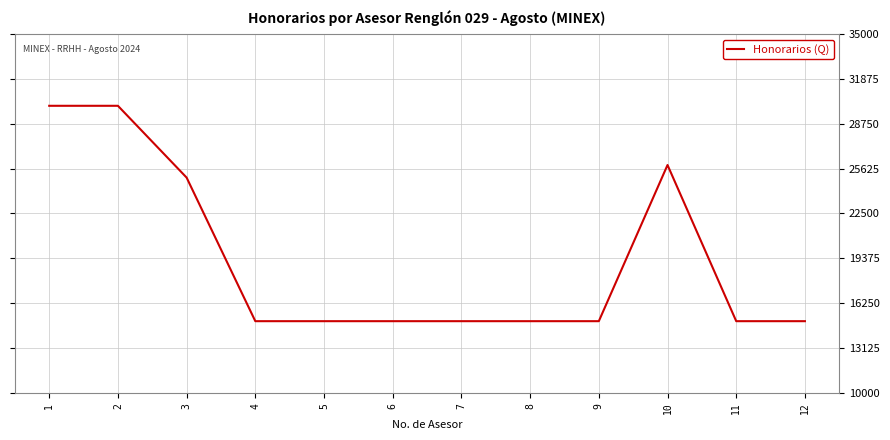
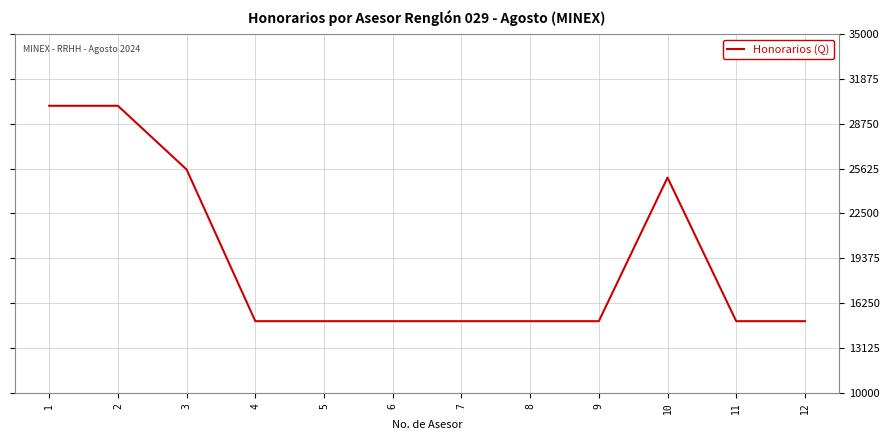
3: 25000 -> 25600
10: 25900 -> 25000
